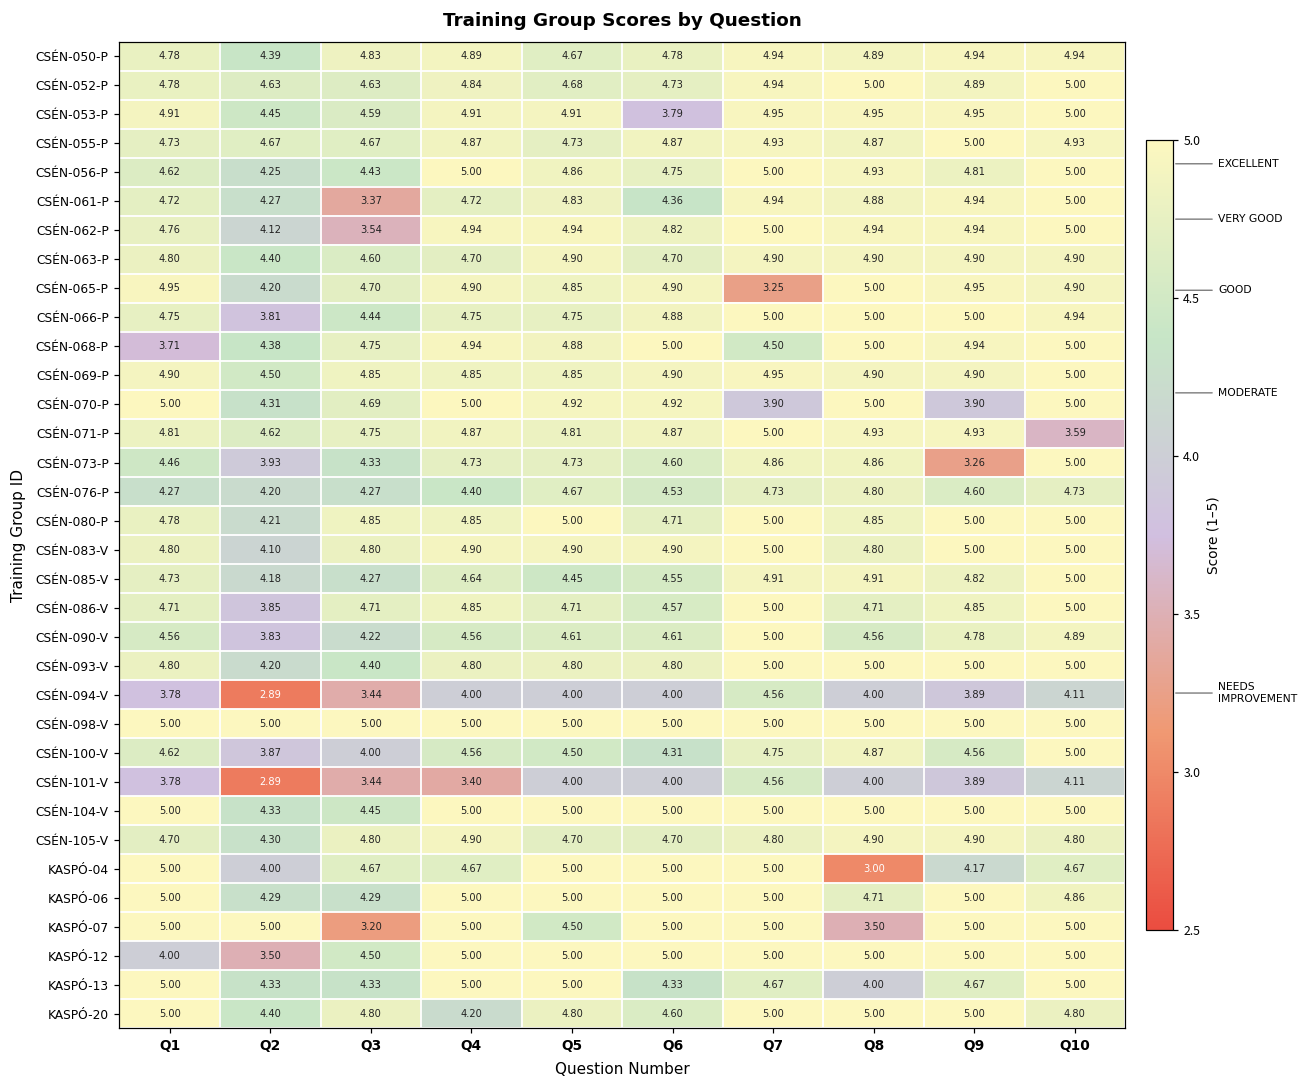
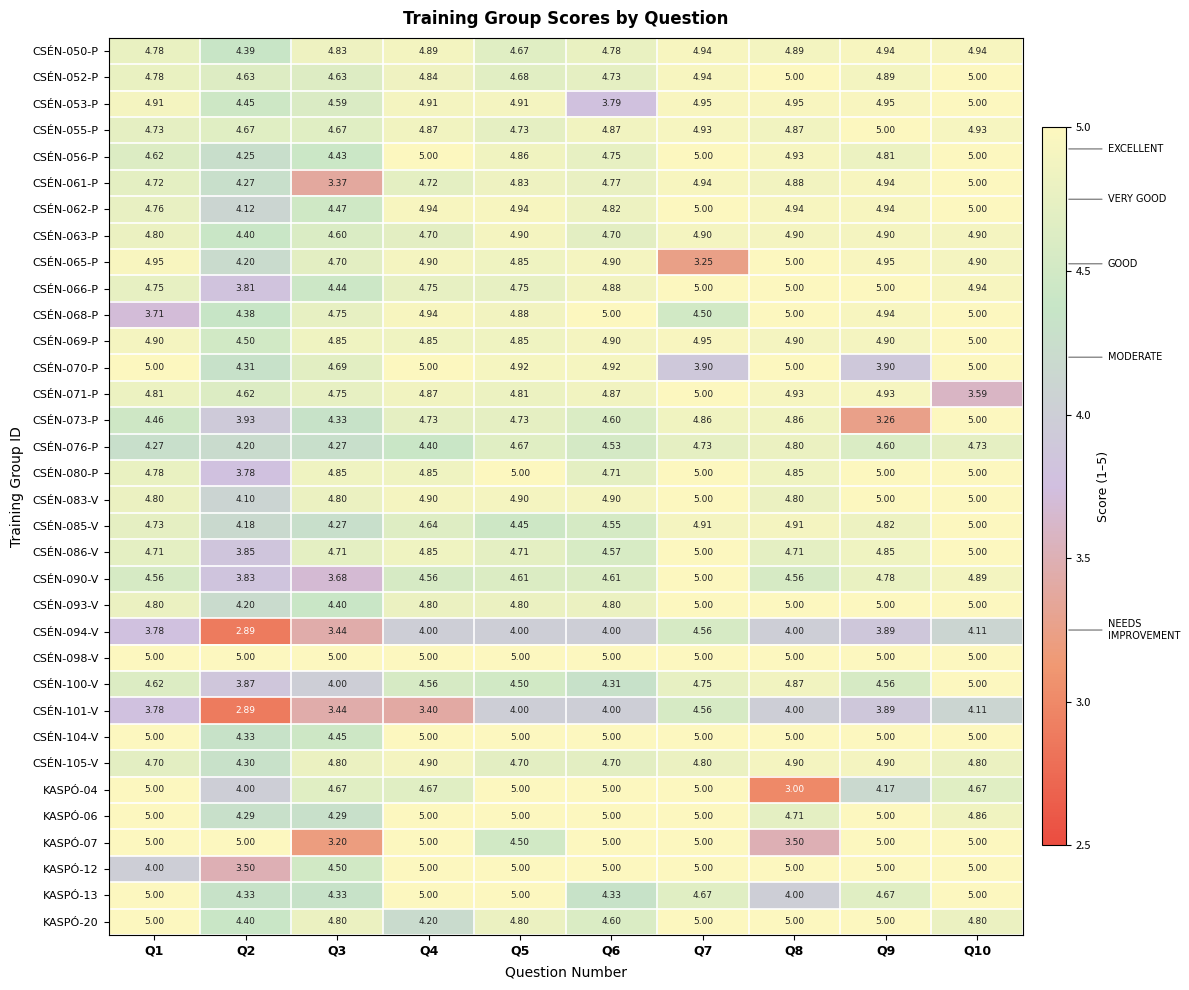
CSÉN-061-P, Q6: 4.36 -> 4.77
CSÉN-062-P, Q3: 3.54 -> 4.47
CSÉN-080-P, Q2: 4.21 -> 3.78
CSÉN-090-V, Q3: 4.22 -> 3.68
